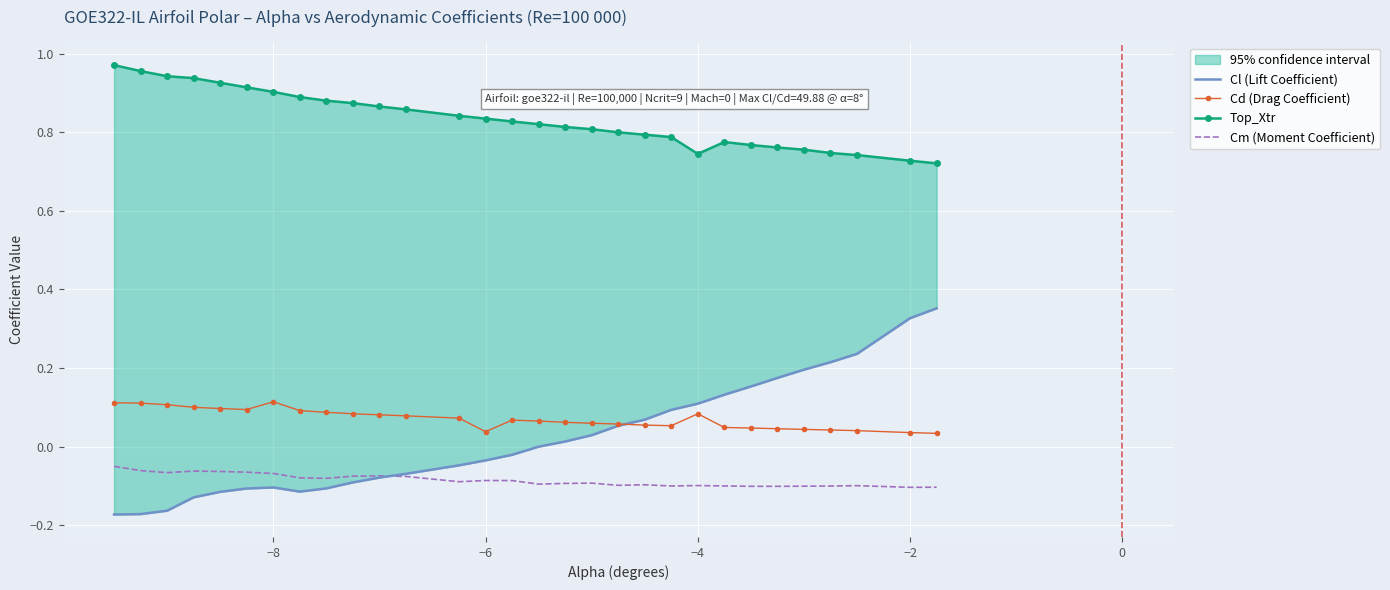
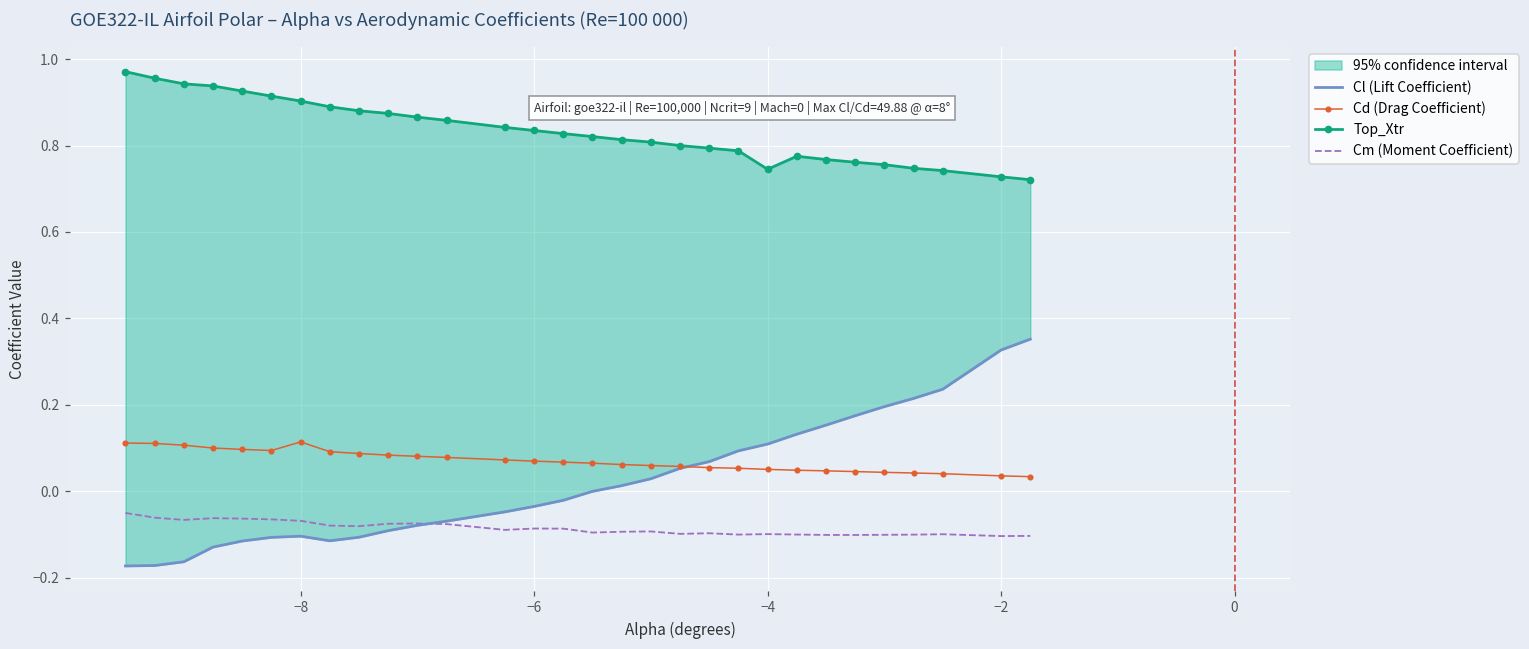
Cd (Drag Coefficient), −6: 0.04 -> 0.07
Cd (Drag Coefficient), −4: 0.08 -> 0.05
